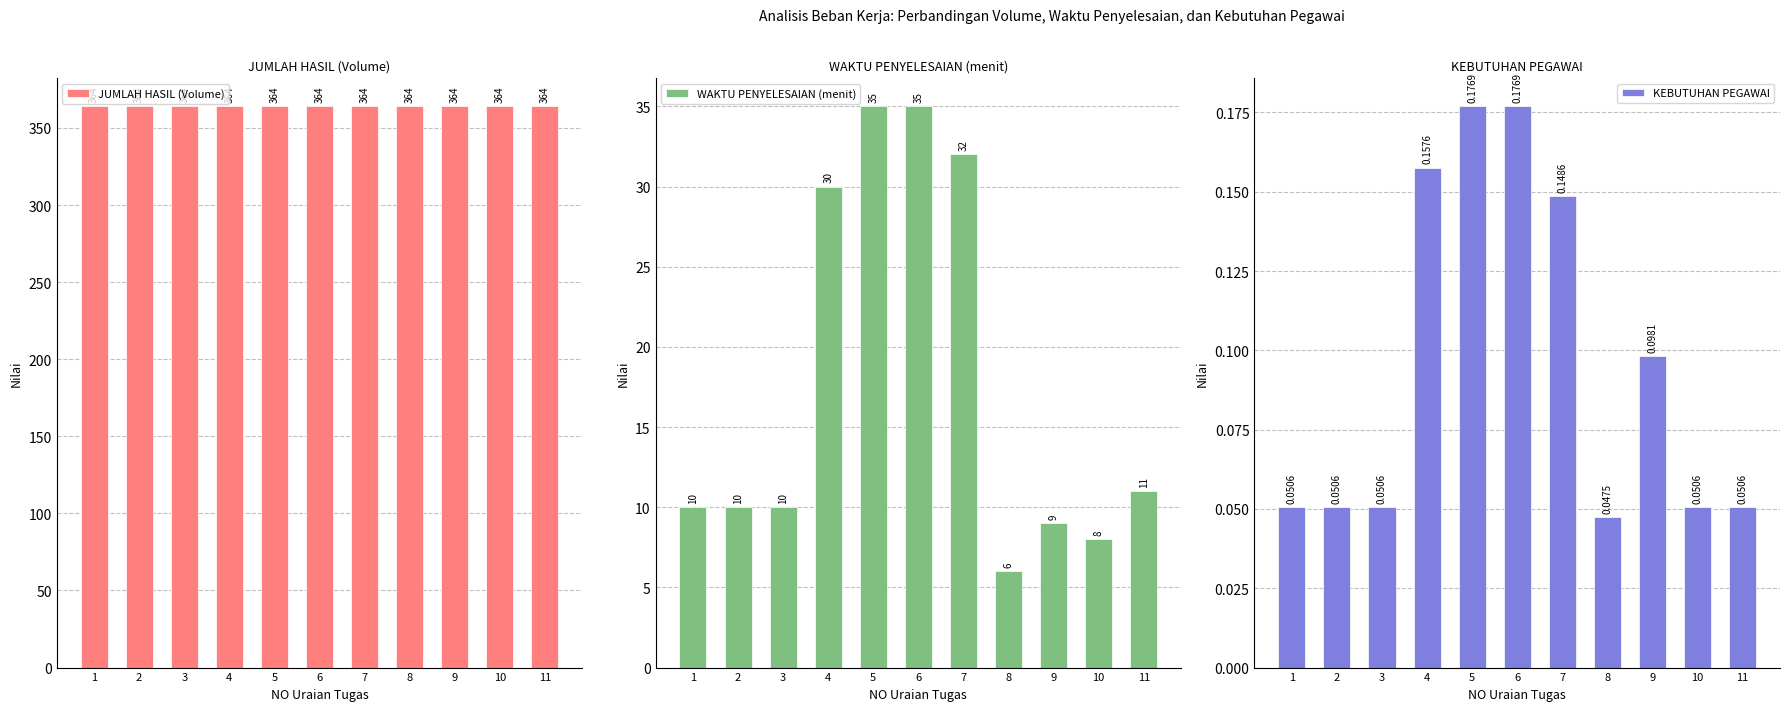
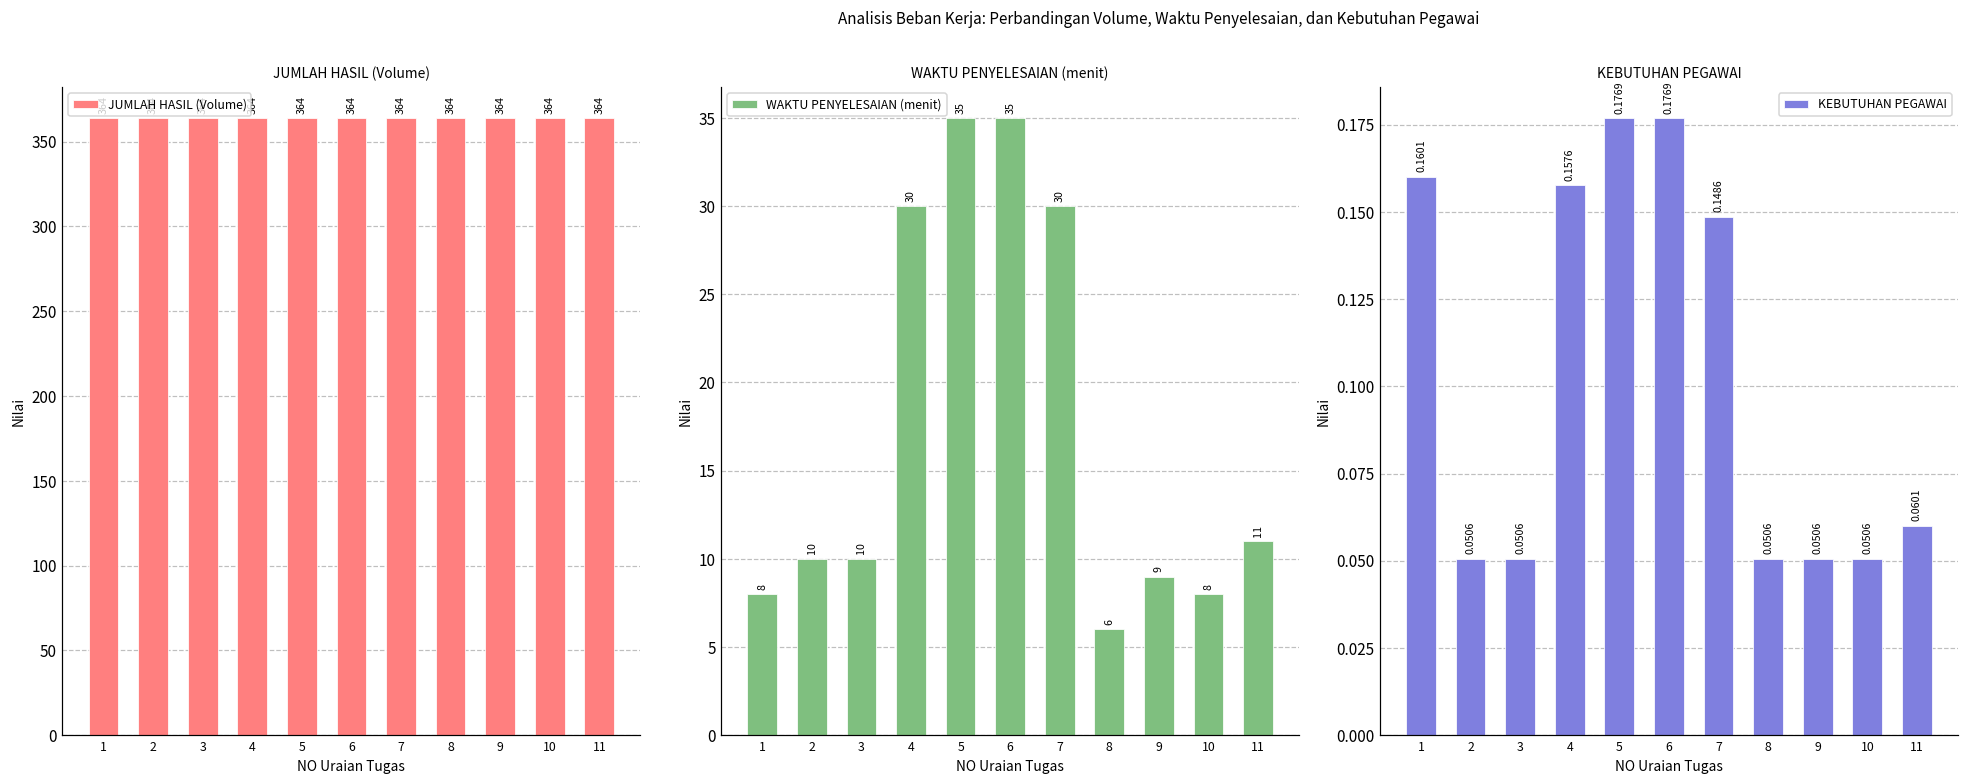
WAKTU PENYELESAIAN (menit), 1: 10 -> 8
WAKTU PENYELESAIAN (menit), 7: 32 -> 30
KEBUTUHAN PEGAWAI, 1: 0.0506 -> 0.1601
KEBUTUHAN PEGAWAI, 8: 0.0475 -> 0.0506
KEBUTUHAN PEGAWAI, 9: 0.0981 -> 0.0506
KEBUTUHAN PEGAWAI, 11: 0.0506 -> 0.0601
